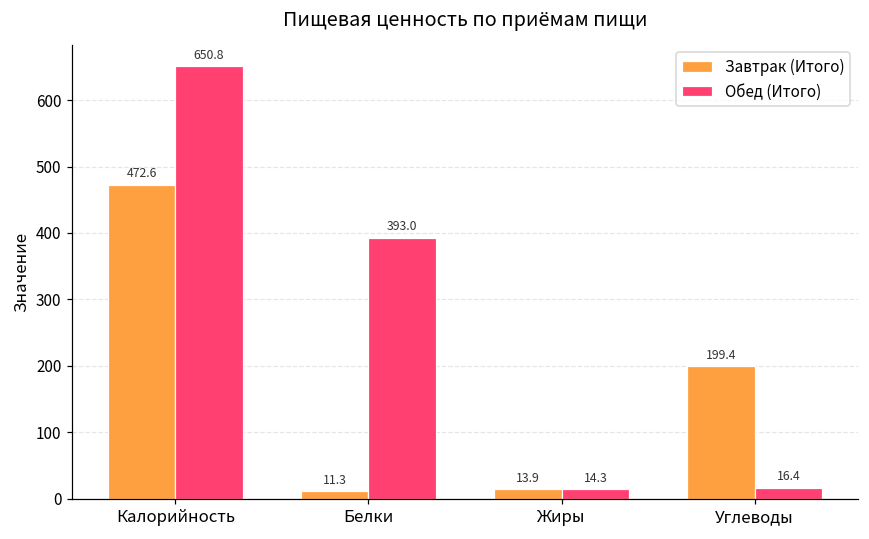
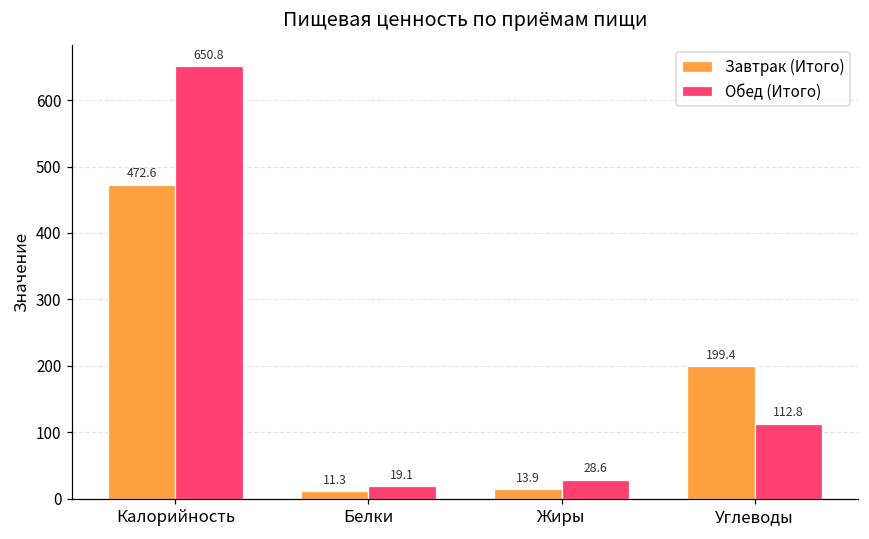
Обед (Итого), Белки: 393.0 -> 19.1
Обед (Итого), Жиры: 14.3 -> 28.6
Обед (Итого), Углеводы: 16.4 -> 112.8
